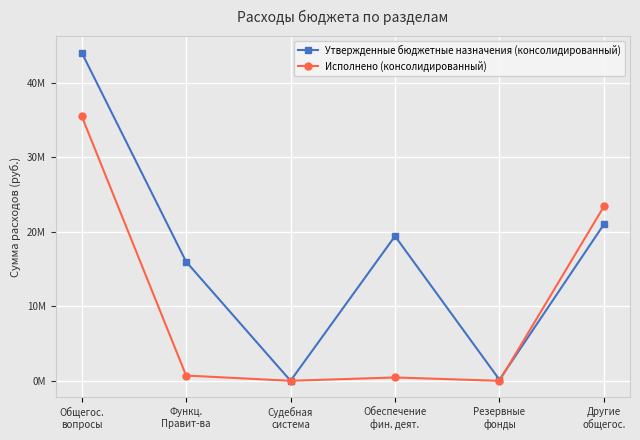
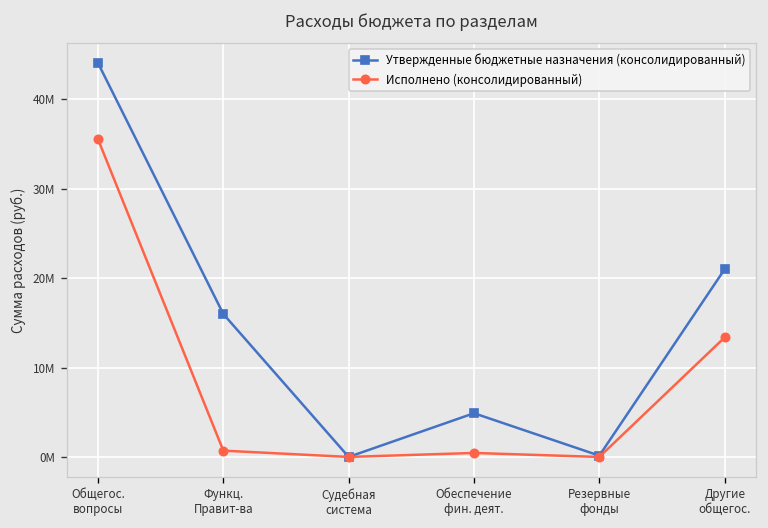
Утвержденные бюджетные назначения (консолидированный), Обеспечение фин. деят.: 19000000 -> 5000000
Исполнено (консолидированный), Другие общегос.: 23000000 -> 13000000
